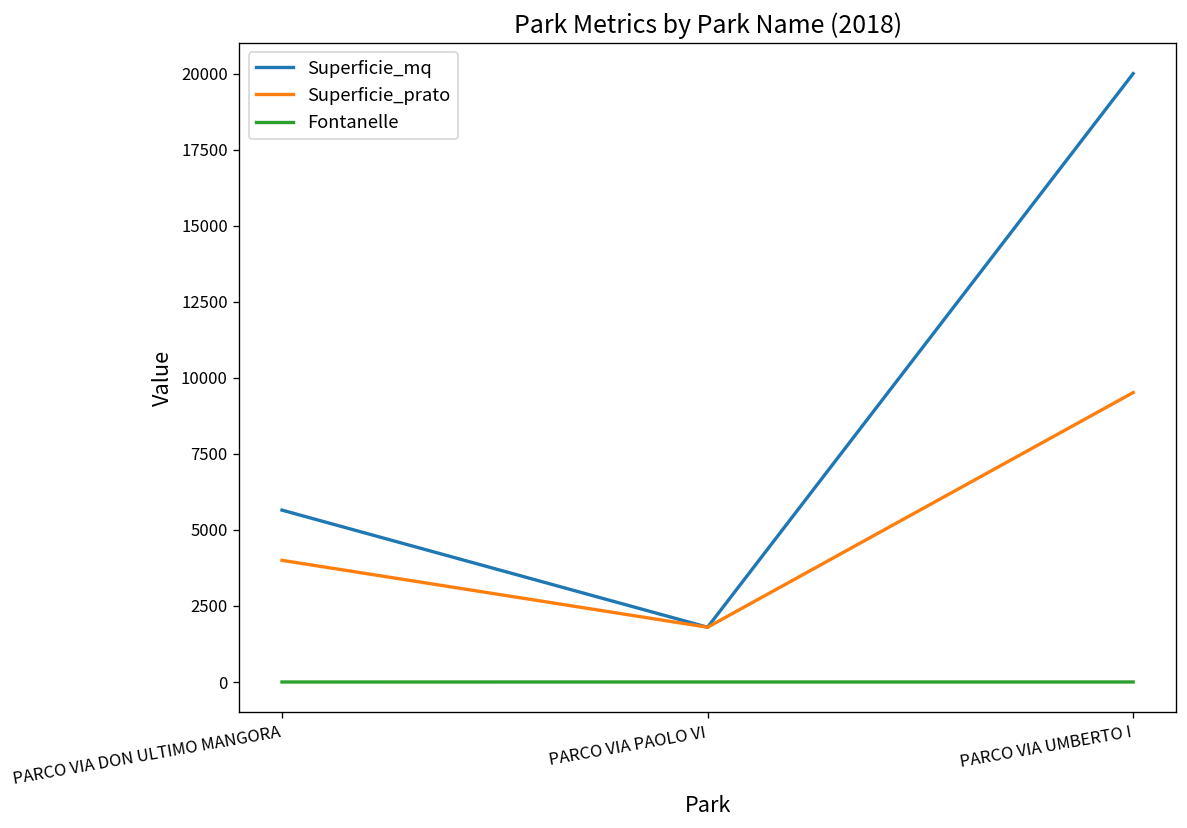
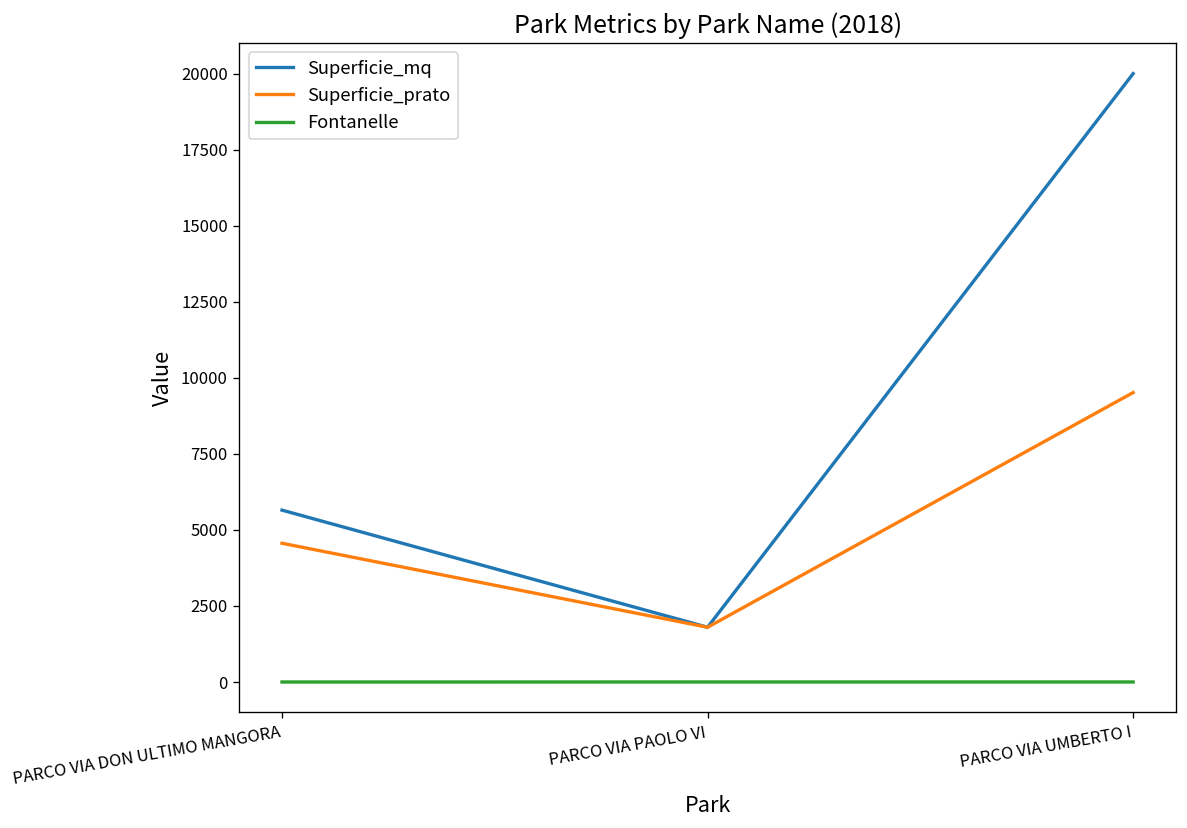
Superficie_prato, PARCO VIA DON ULTIMO MANGORA: 4000 -> 4600
